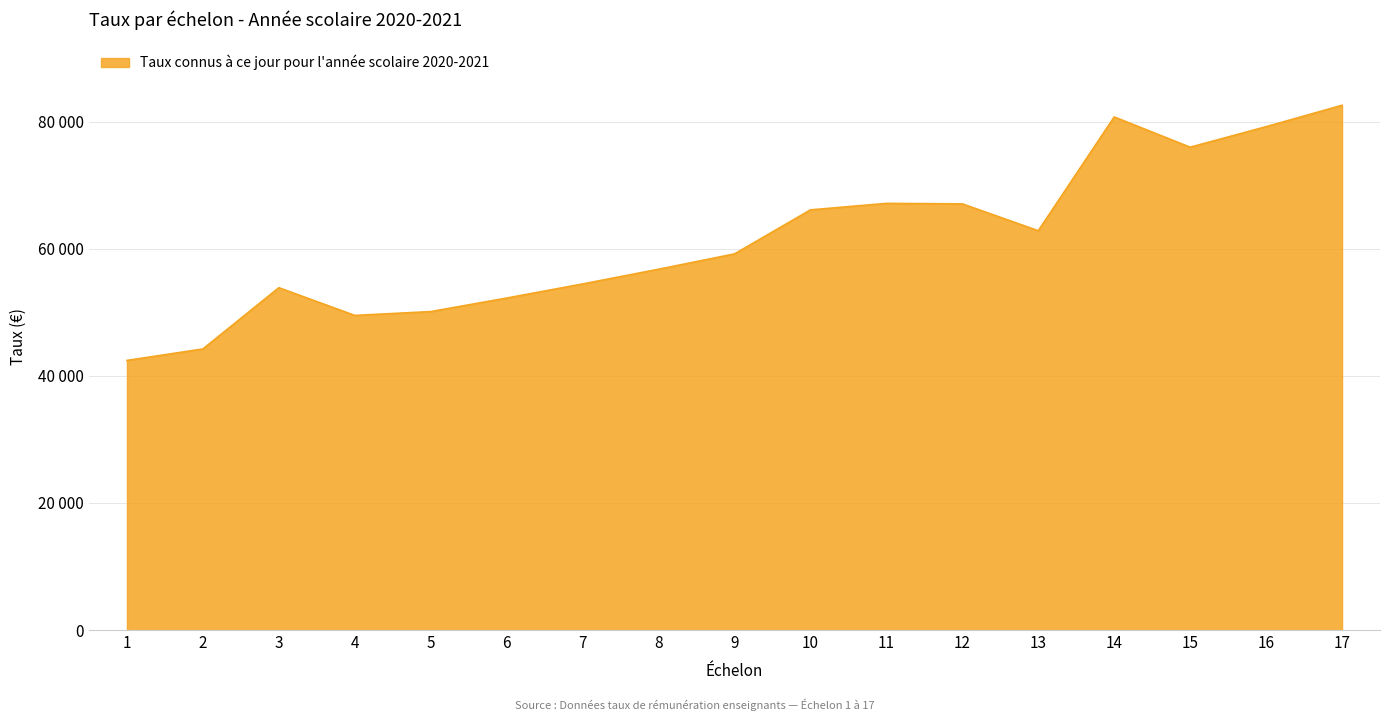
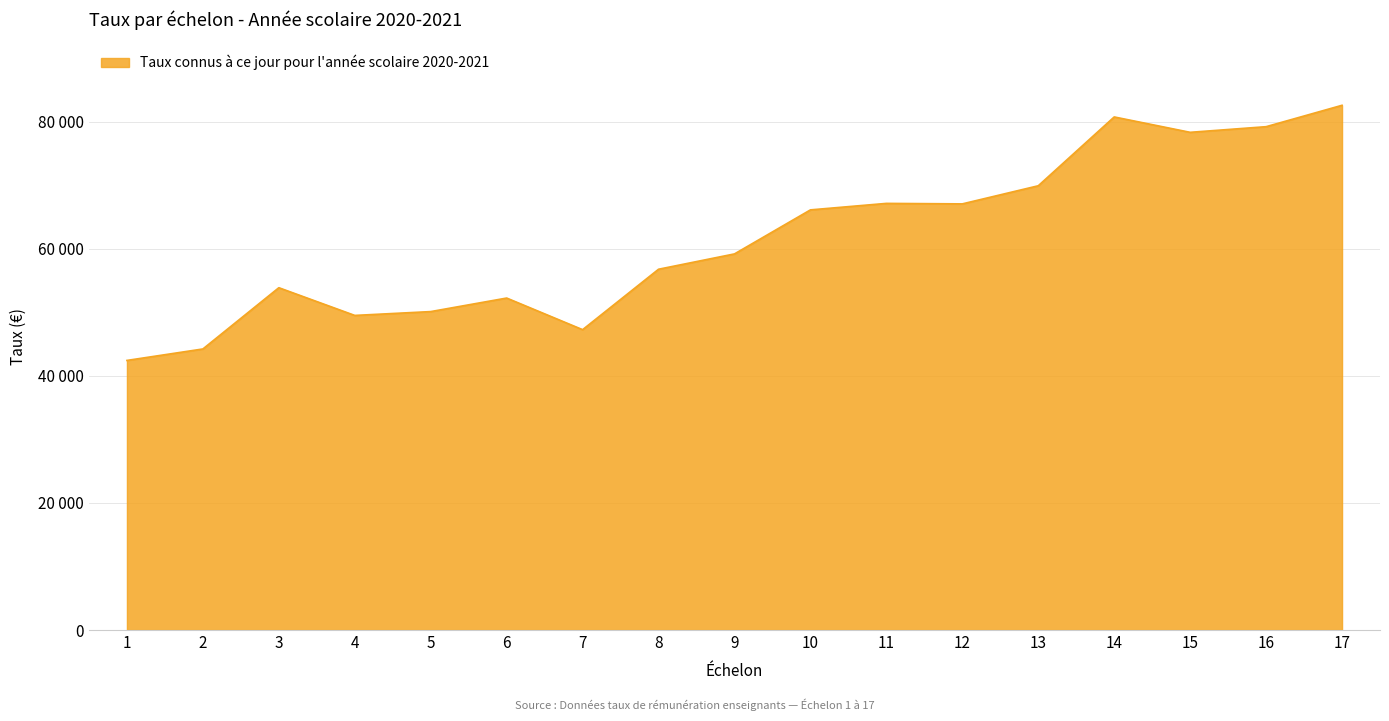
7: 54000 -> 47000
13: 63000 -> 70000
15: 76000 -> 78000
